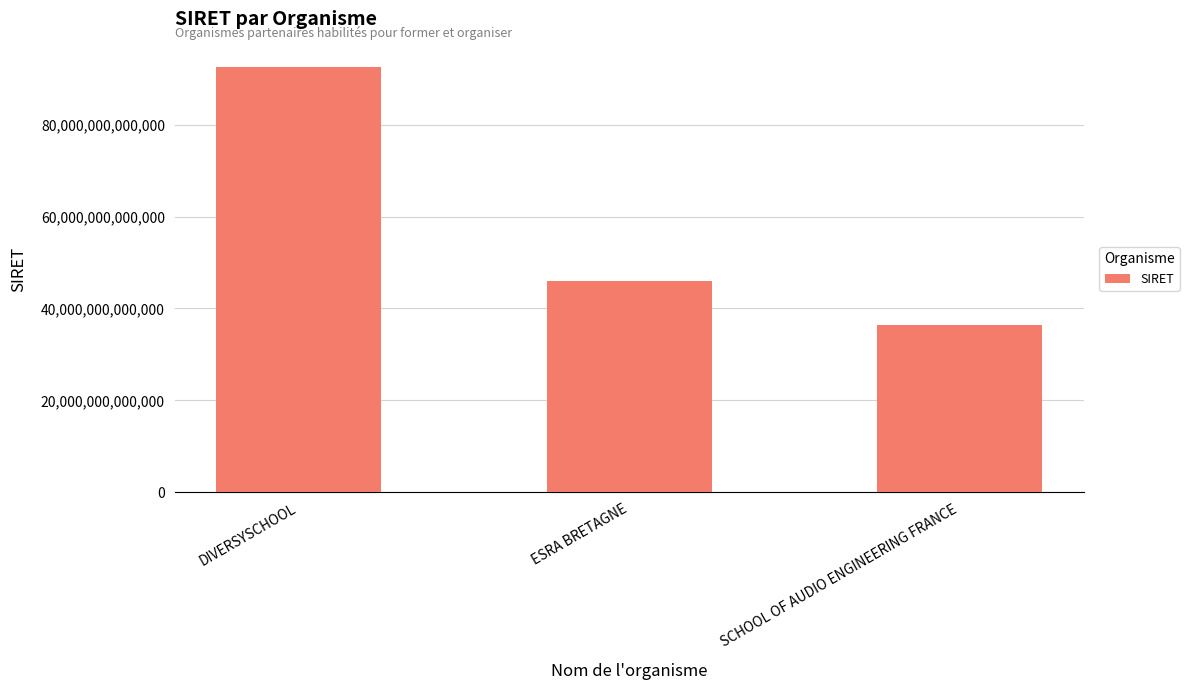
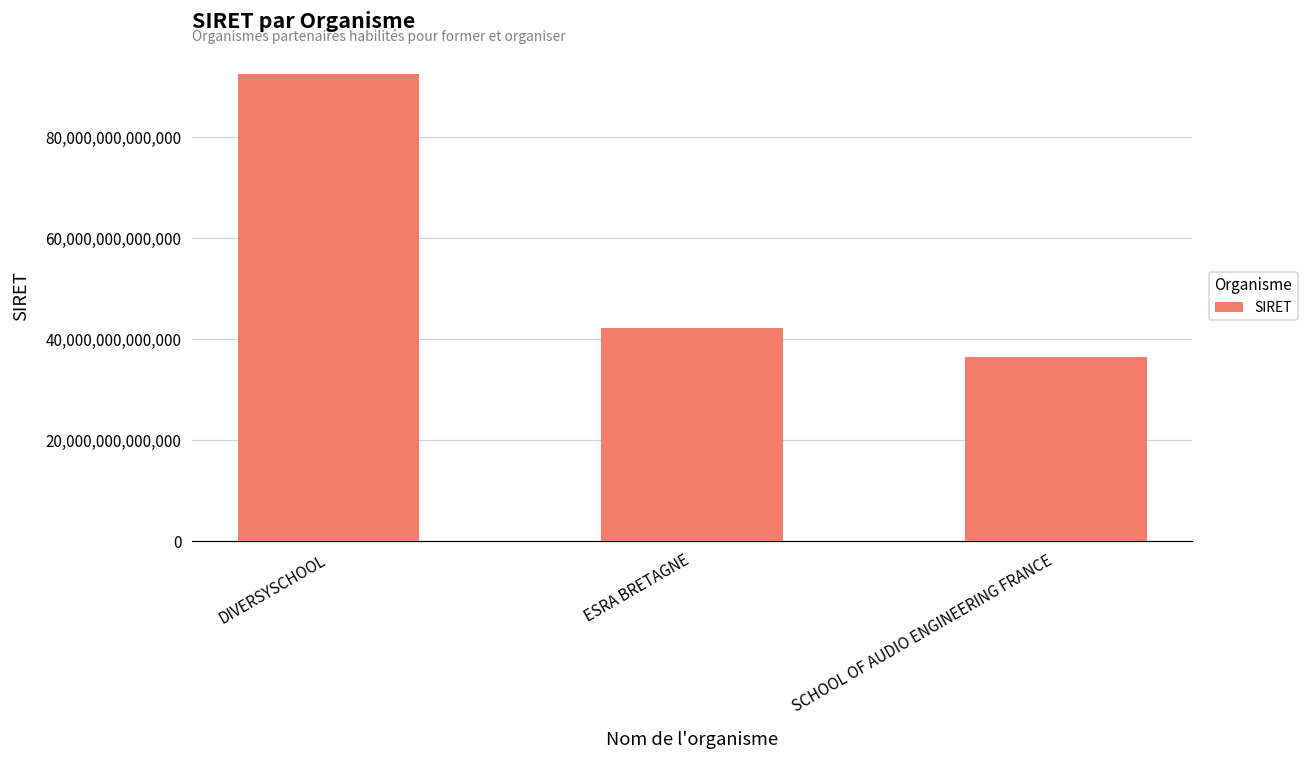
ESRA BRETAGNE: 46,000,000,000,000 -> 42,000,000,000,000
